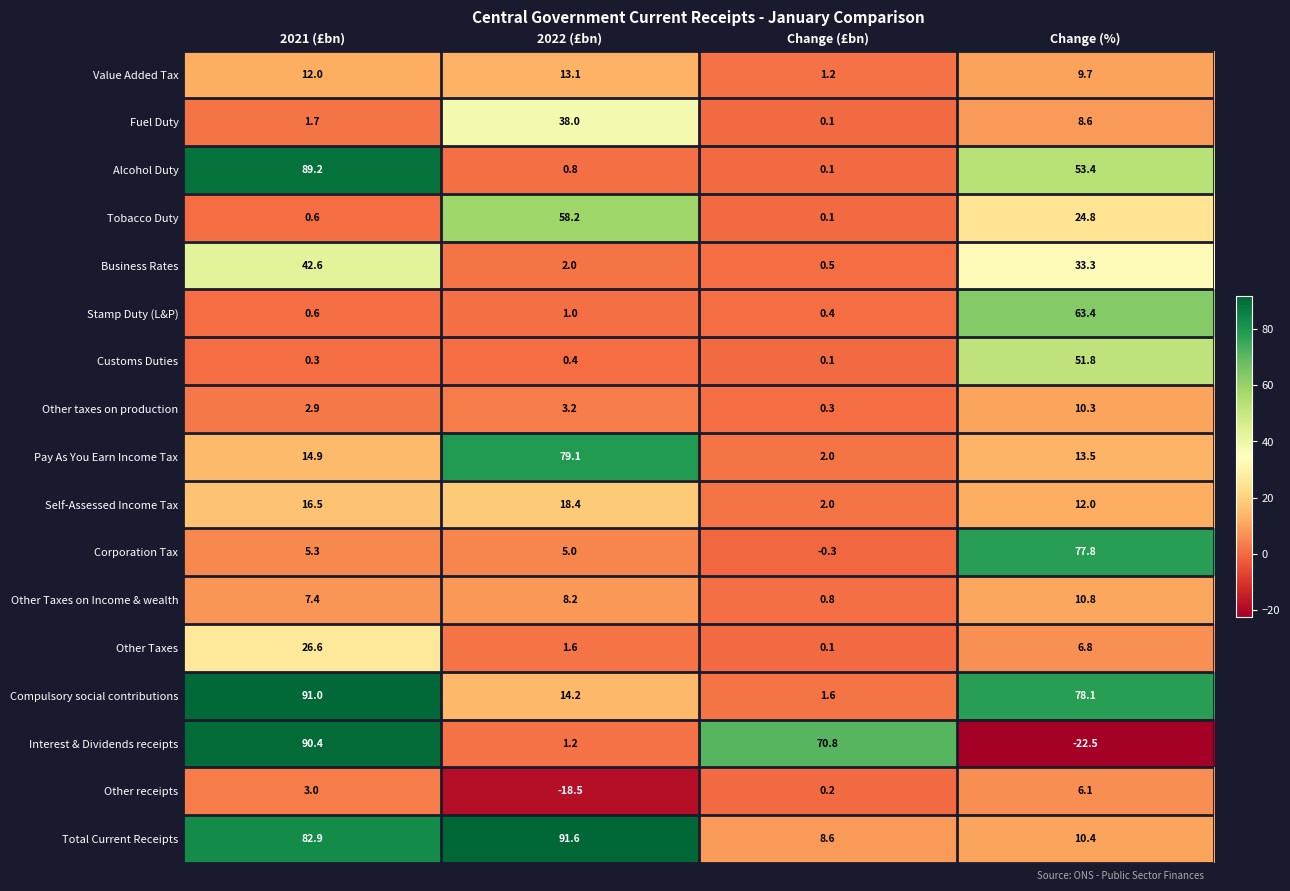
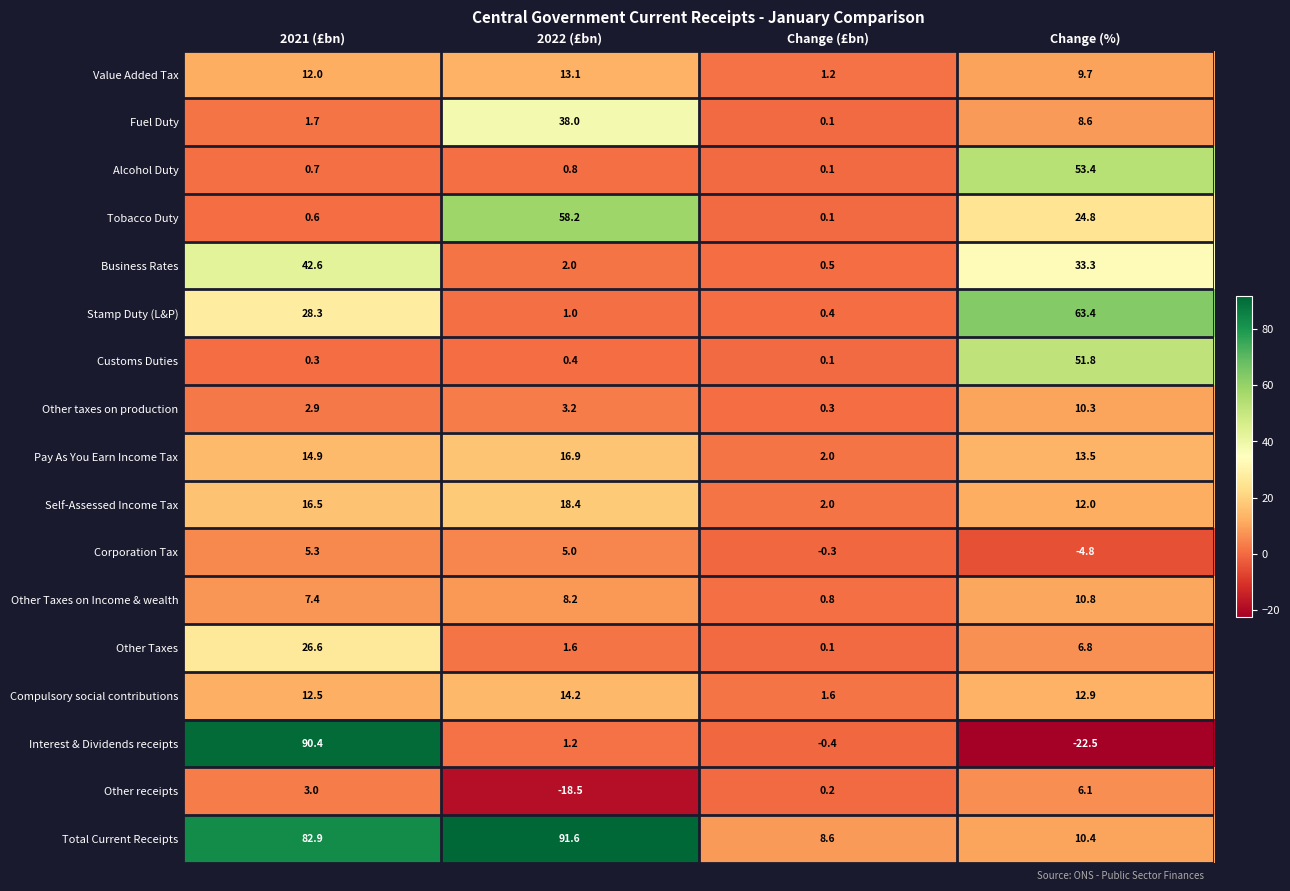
Alcohol Duty, 2021 (£bn): 89.2 -> 0.7
Stamp Duty (L&P), 2021 (£bn): 0.6 -> 28.3
Pay As You Earn Income Tax, 2022 (£bn): 79.1 -> 16.9
Corporation Tax, Change (%): 77.8 -> -4.8
Compulsory social contributions, 2021 (£bn): 91.0 -> 12.5
Compulsory social contributions, Change (%): 78.1 -> 12.9
Interest & Dividends receipts, Change (£bn): 70.8 -> -0.4
